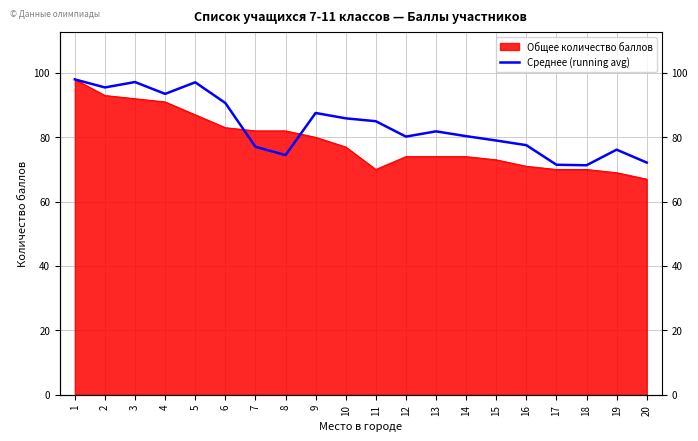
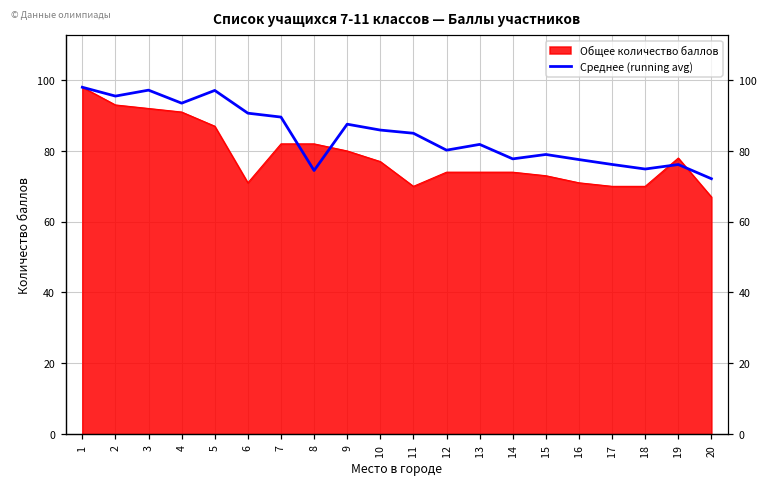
Общее количество баллов, 6: 83 -> 71
Среднее (running avg), 7: 77 -> 90
Среднее (running avg), 14: 80 -> 78
Среднее (running avg), 17: 71 -> 76
Среднее (running avg), 18: 71 -> 75
Общее количество баллов, 19: 69 -> 78
